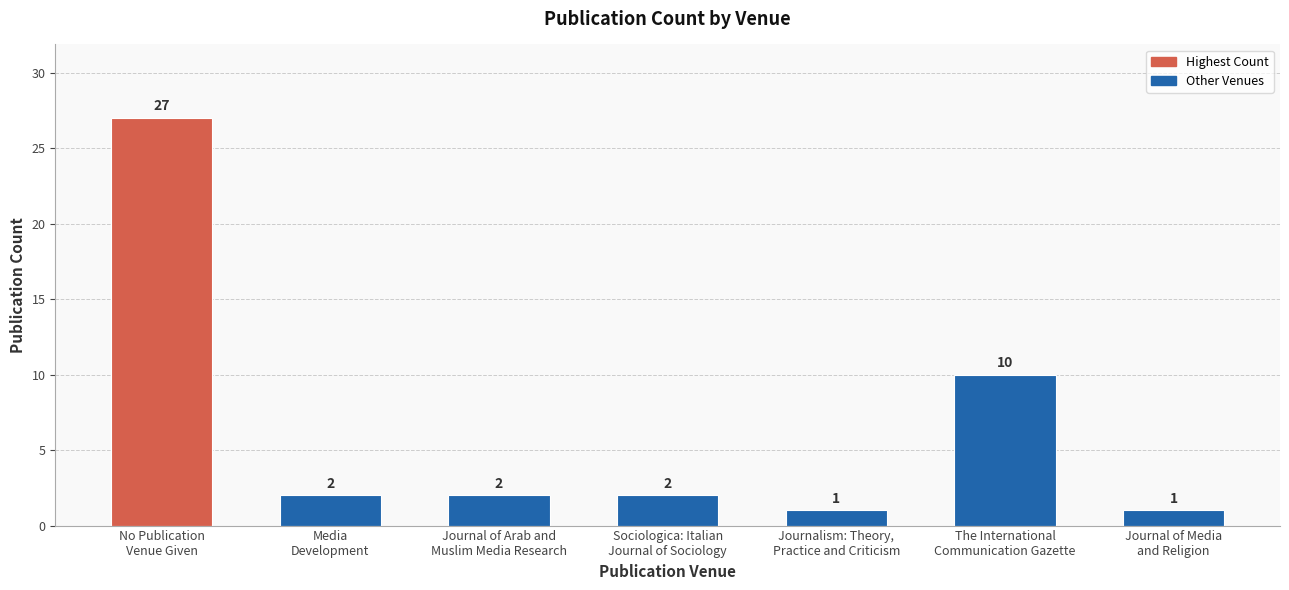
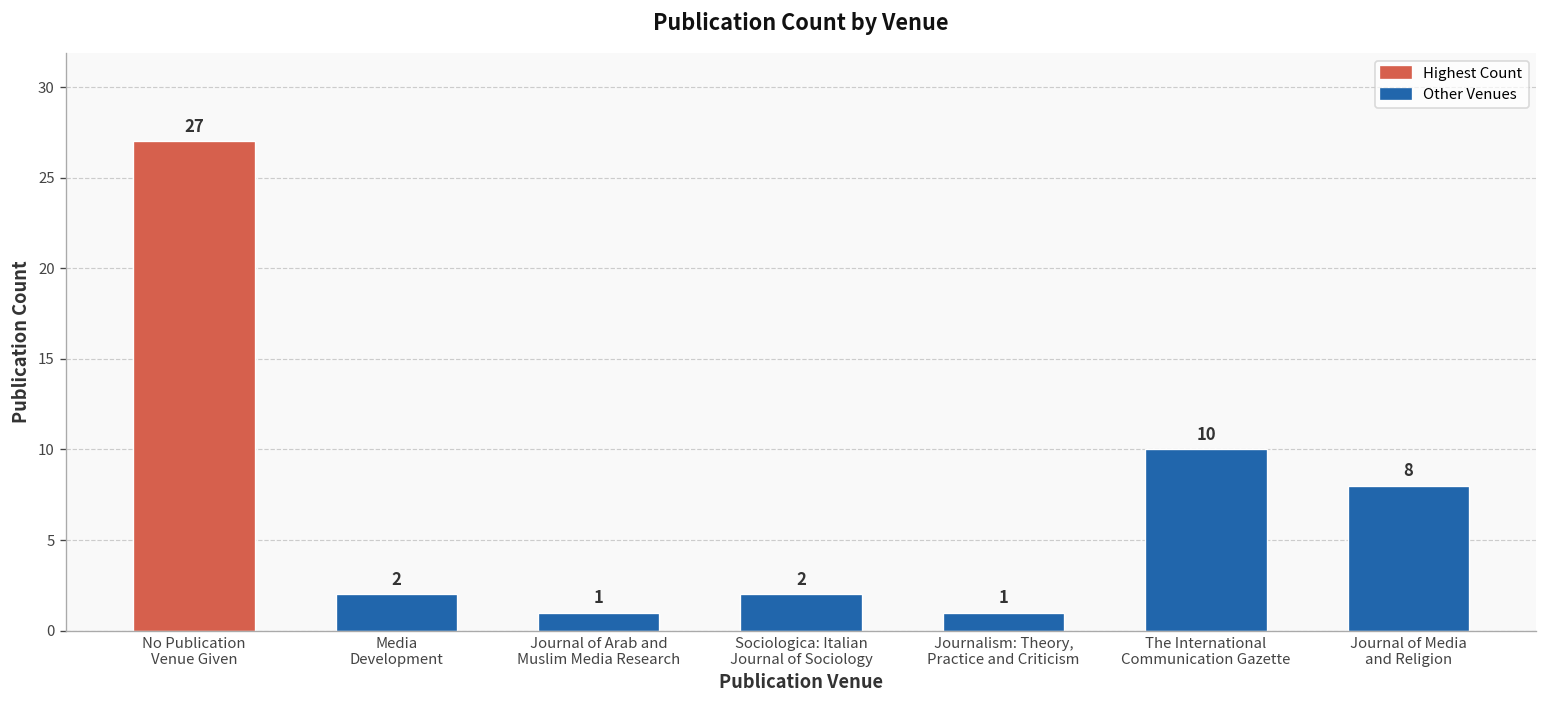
Journal of Arab and Muslim Media Research: 2 -> 1
Journal of Media and Religion: 1 -> 8
